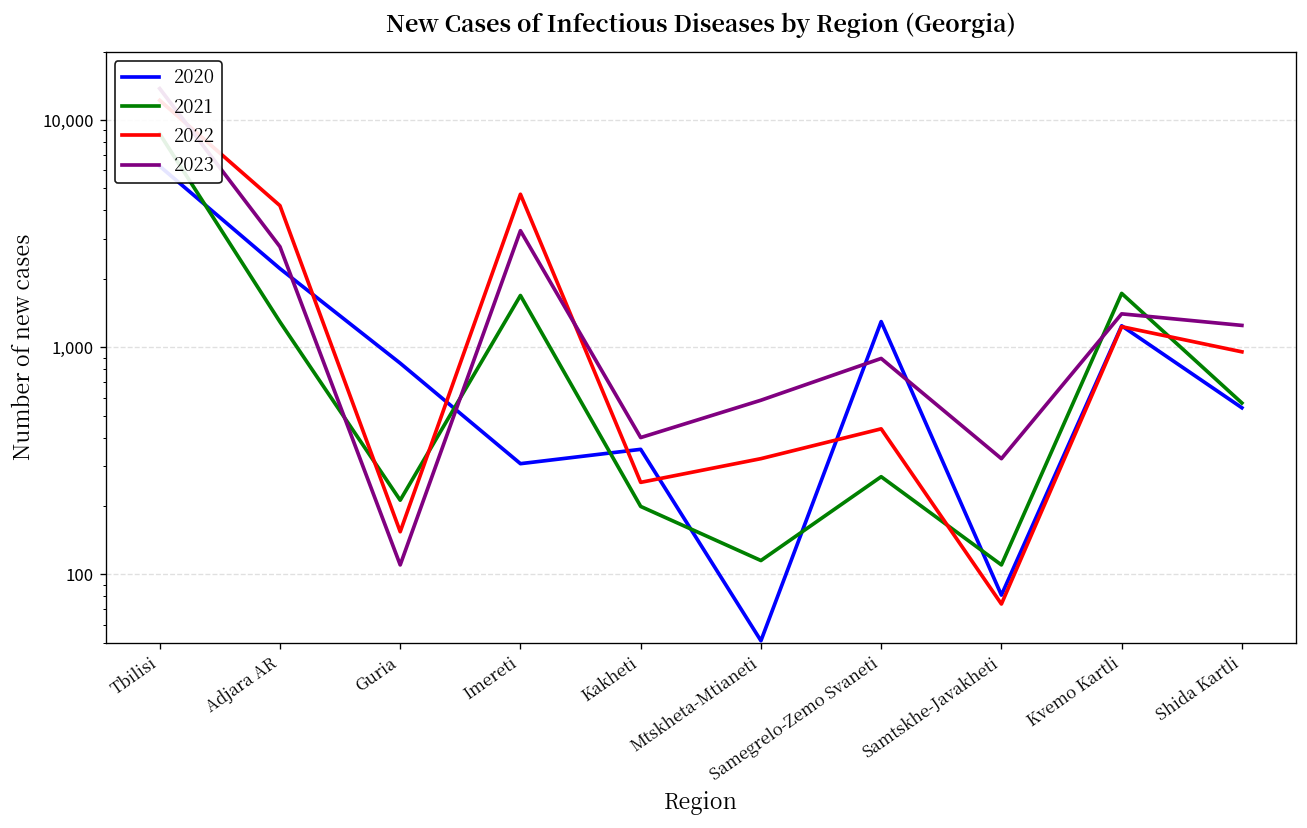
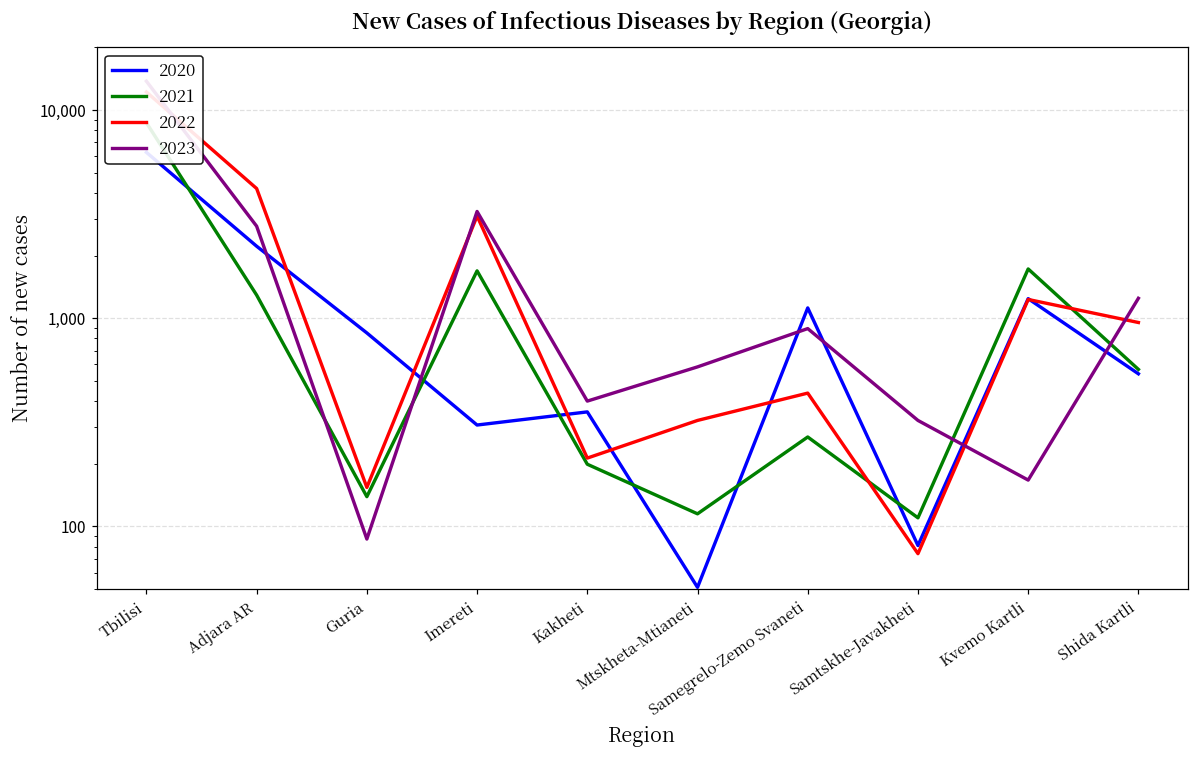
2021, Guria: 210 -> 140
2023, Guria: 110 -> 90
2022, Imereti: 4,700 -> 3,100
2022, Kakheti: 250 -> 210
2020, Samegrelo-Zemo Svaneti: 1,300 -> 1,100
2023, Kvemo Kartli: 1,400 -> 170
